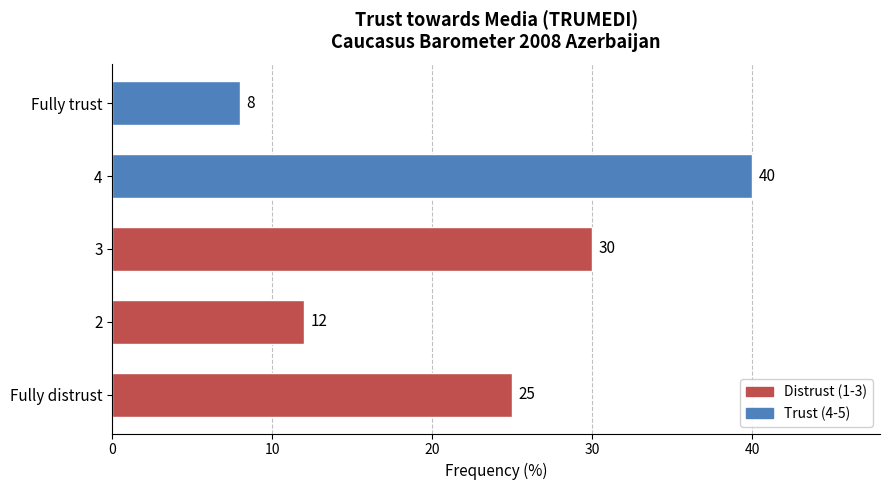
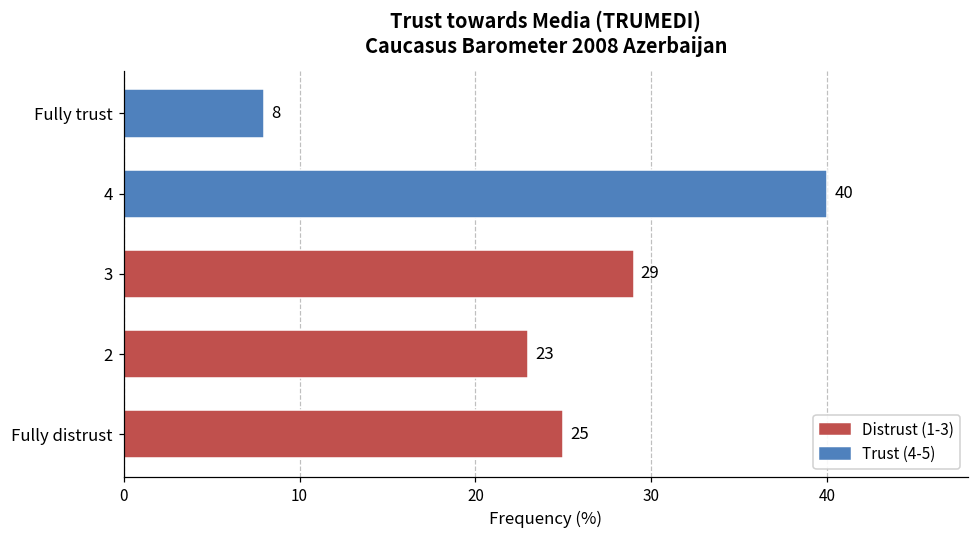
3: 30 -> 29
2: 12 -> 23
